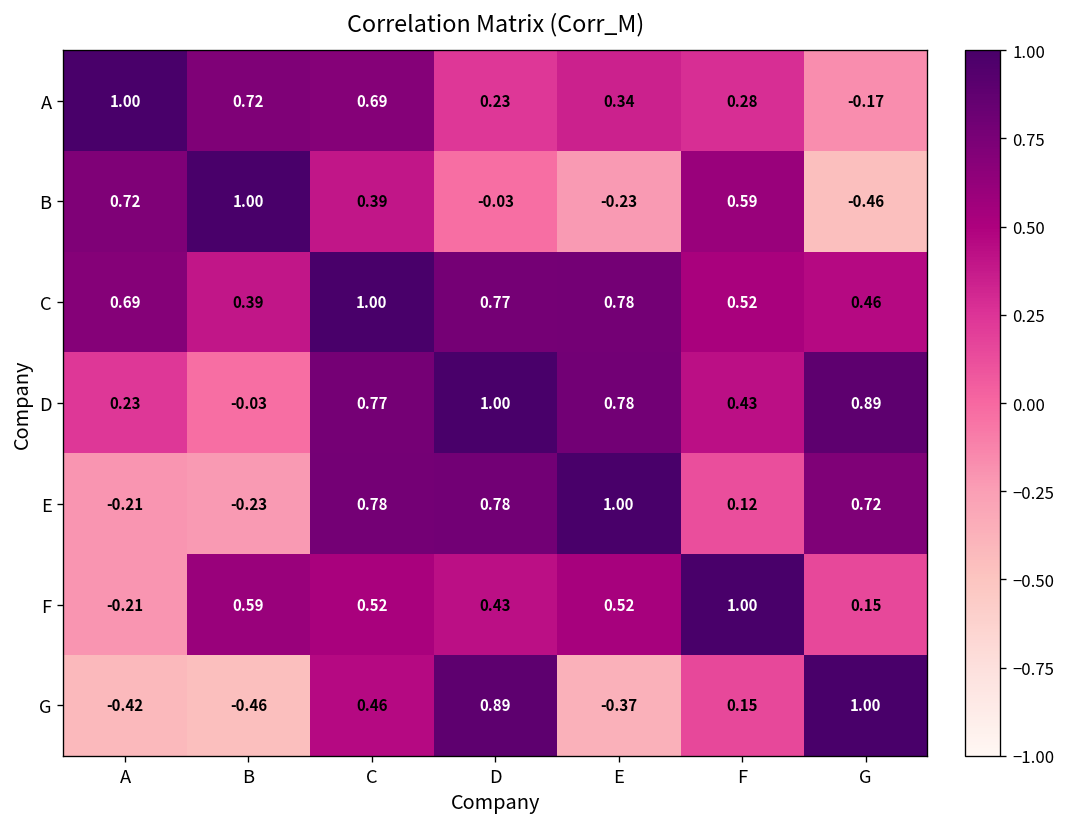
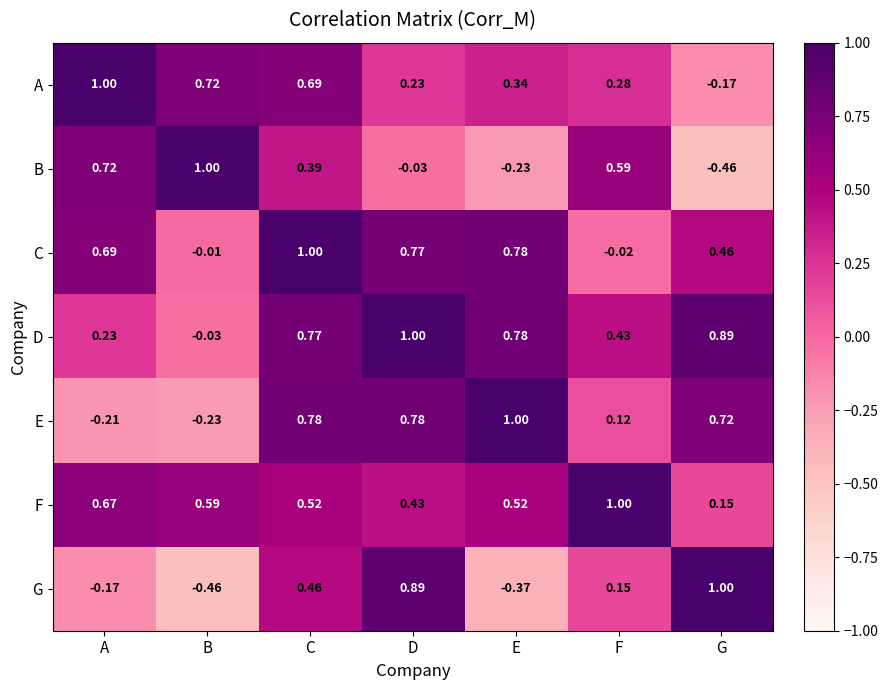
C, B: 0.39 -> -0.01
C, F: 0.52 -> -0.02
F, A: -0.21 -> 0.67
G, A: -0.42 -> -0.17
